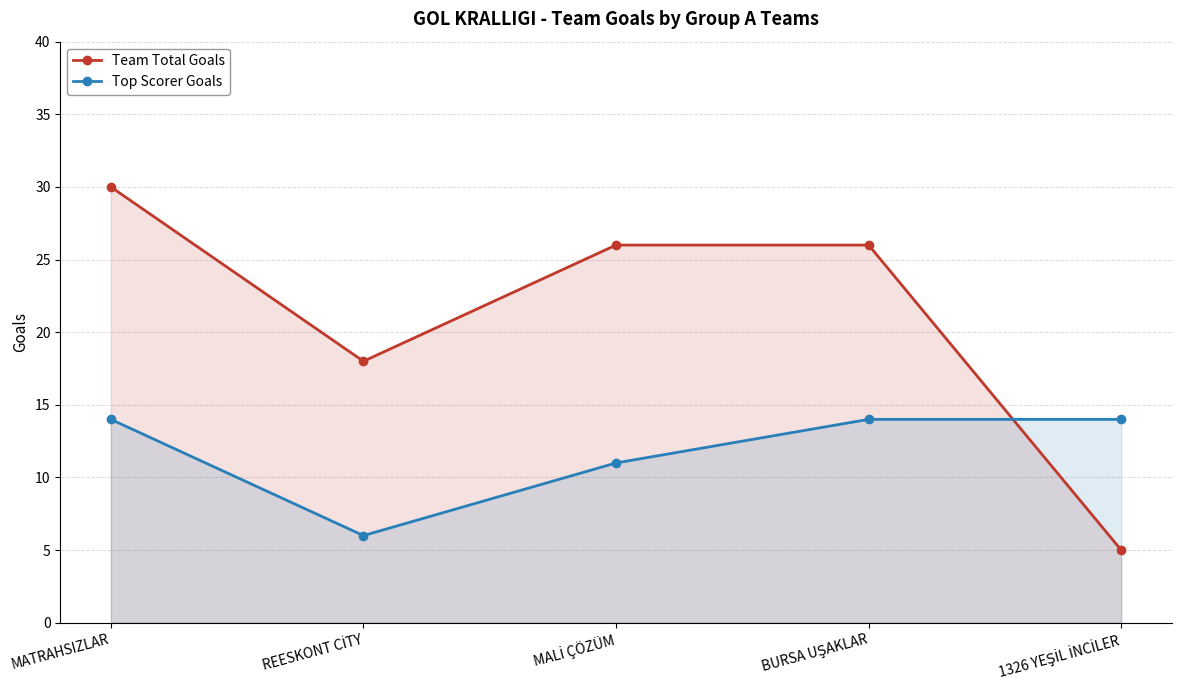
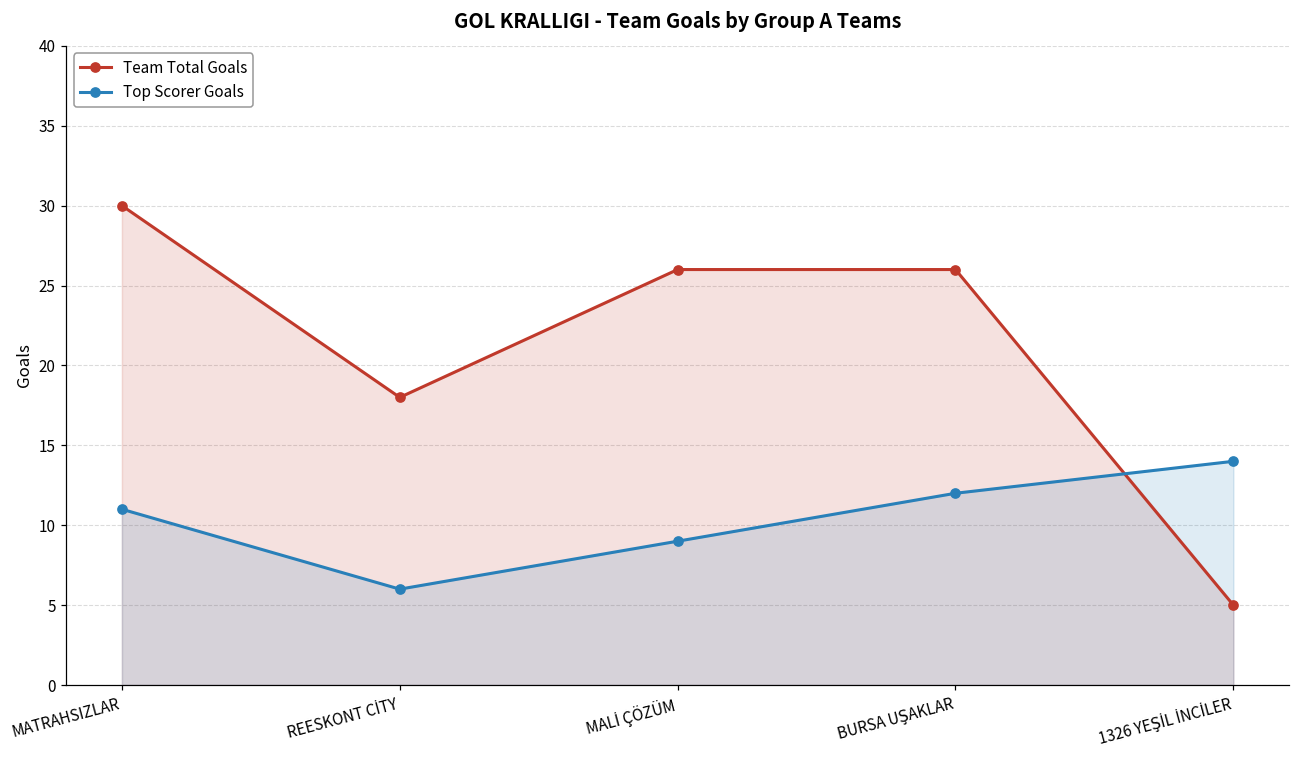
Top Scorer Goals, MATRAHSIZLAR: 14 -> 11
Top Scorer Goals, MALİ ÇÖZÜM: 11 -> 9
Top Scorer Goals, BURSA UŞAKLAR: 14 -> 12
